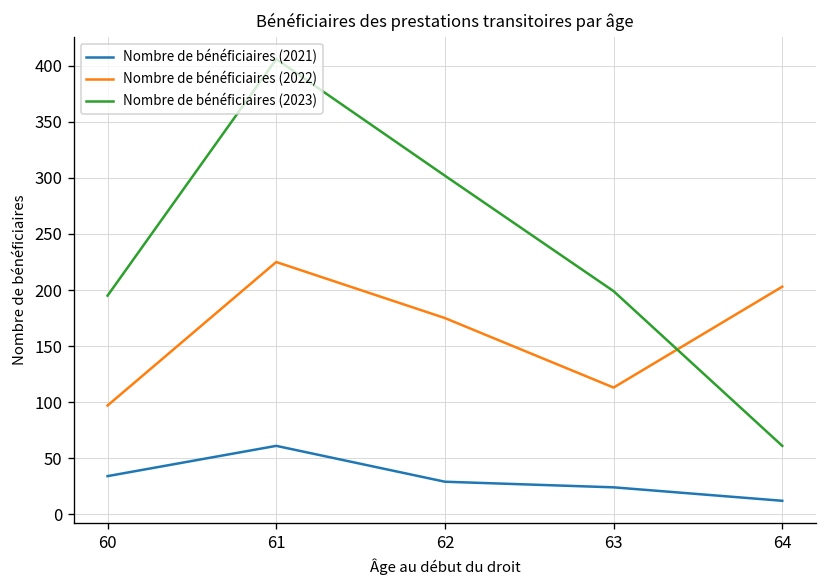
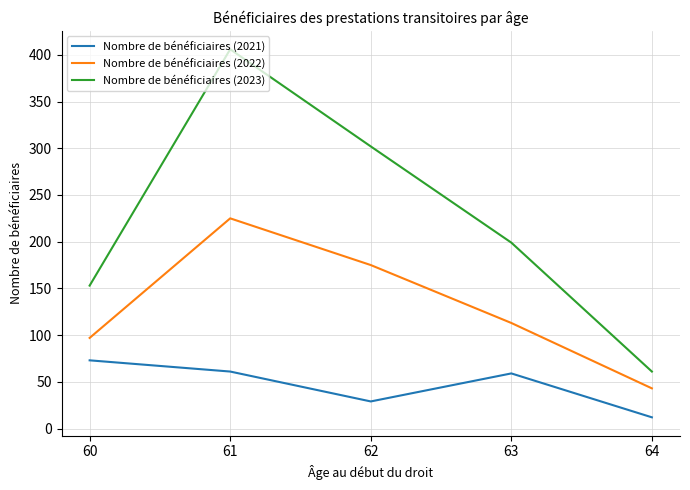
Nombre de bénéficiaires (2021), 60: 30 -> 70
Nombre de bénéficiaires (2023), 60: 200 -> 150
Nombre de bénéficiaires (2021), 63: 20 -> 60
Nombre de bénéficiaires (2022), 64: 200 -> 40
